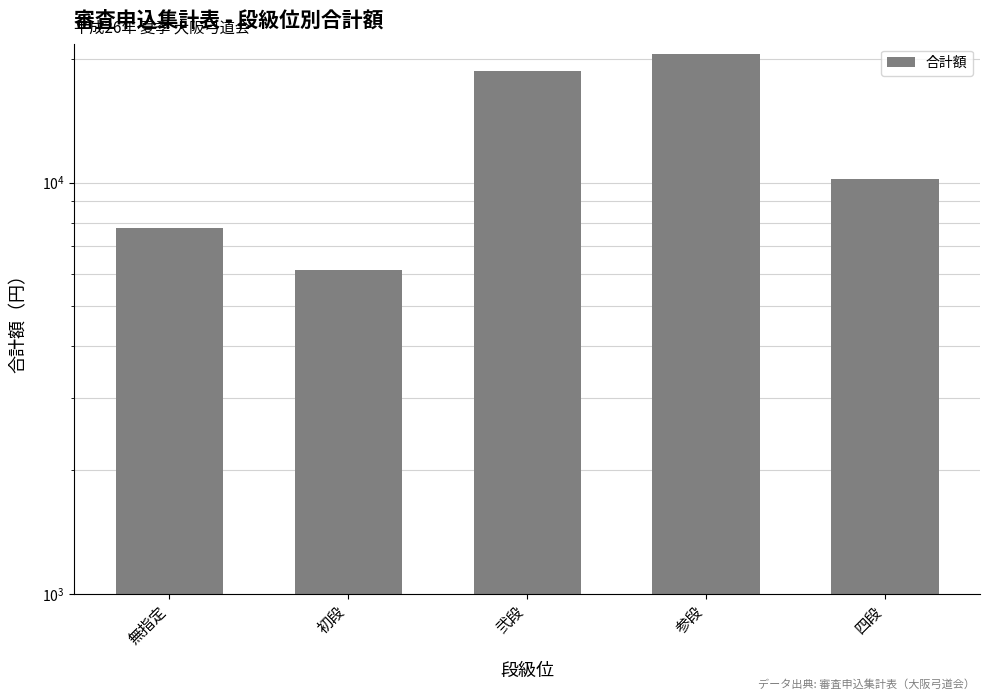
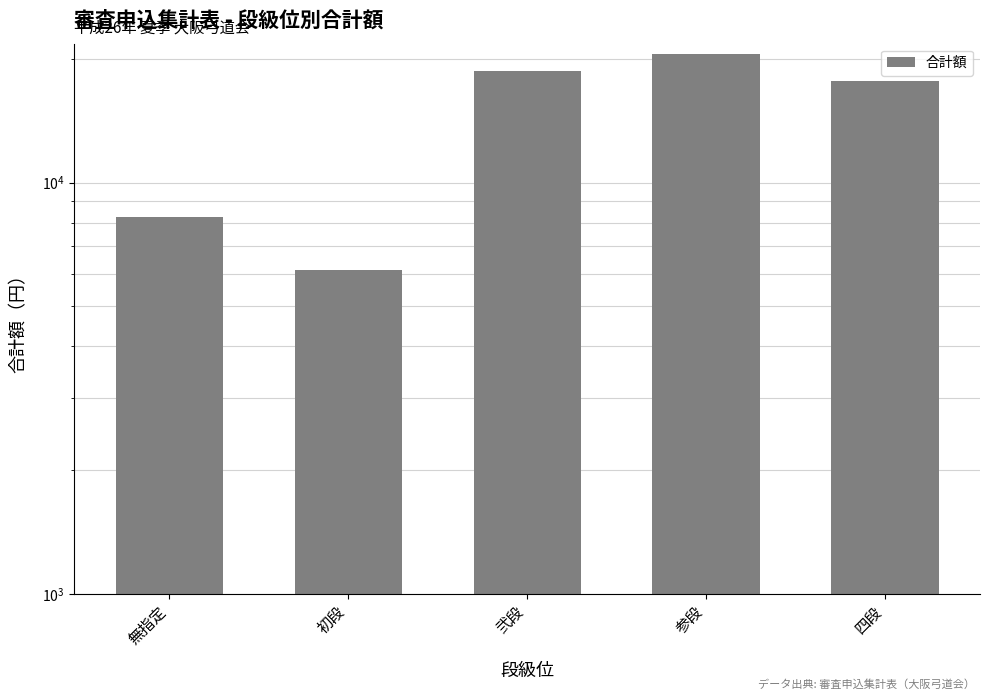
無指定: 7700 -> 8200
四段: 10200 -> 17700
